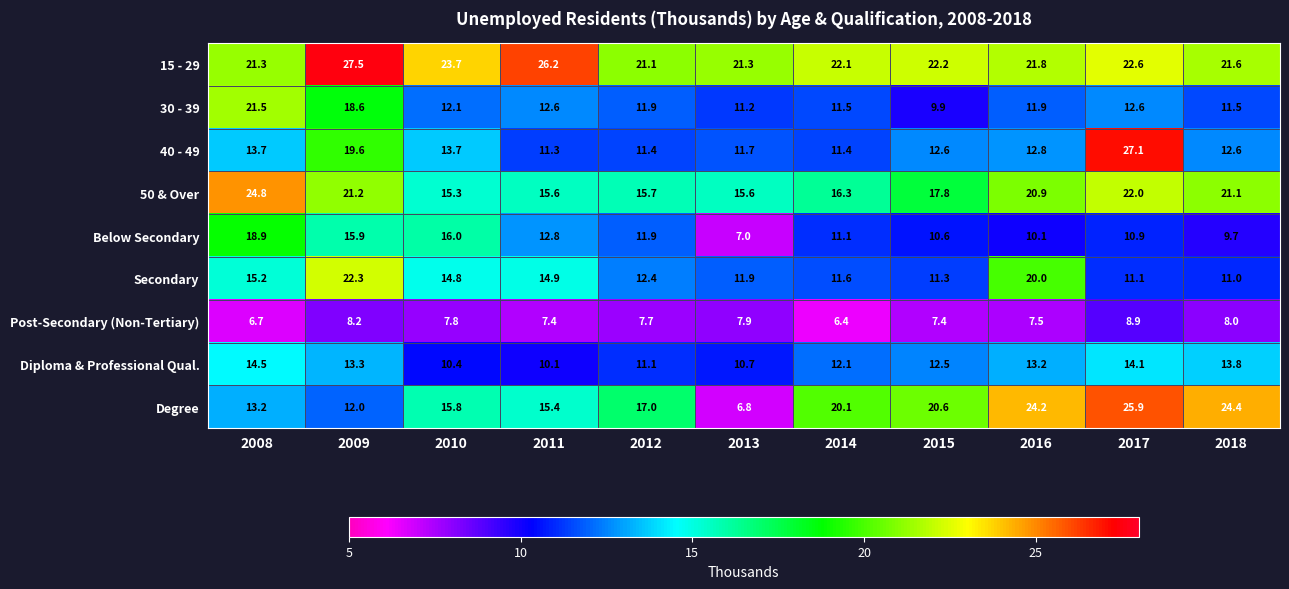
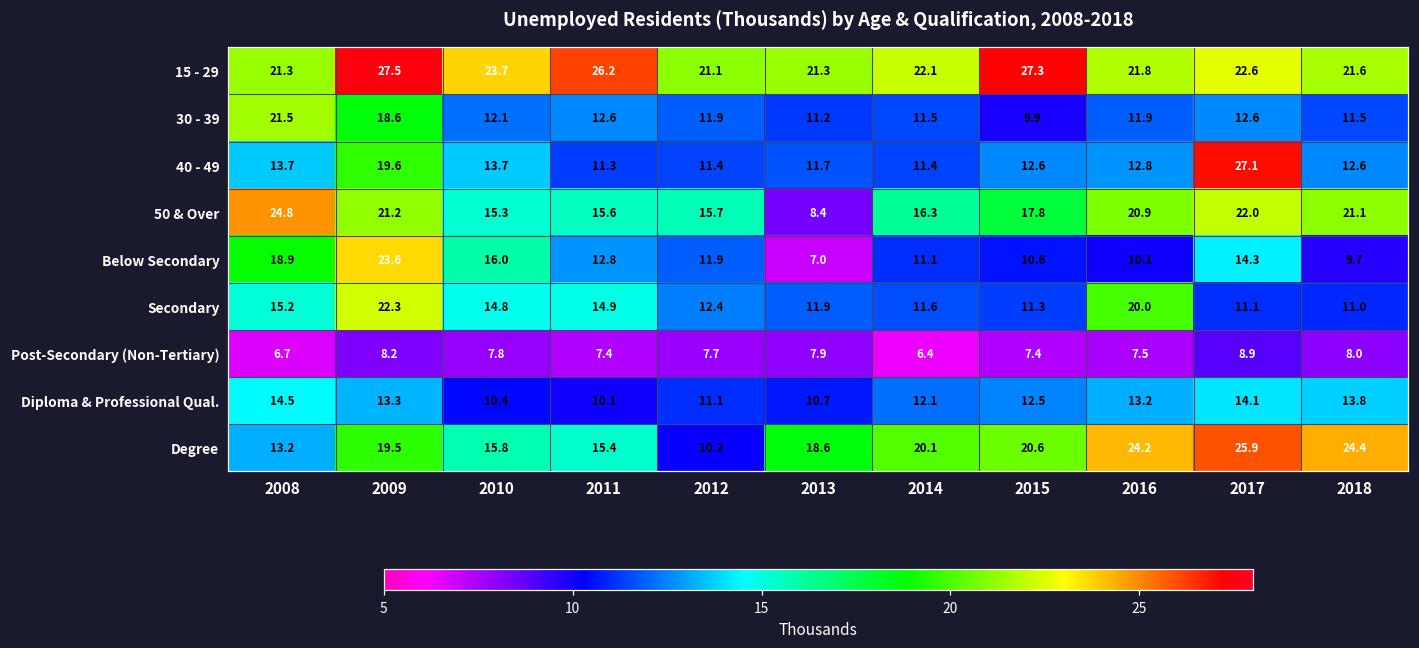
15 - 29, 2015: 22.2 -> 27.3
50 & Over, 2013: 15.6 -> 8.4
Below Secondary, 2009: 15.9 -> 23.6
Below Secondary, 2017: 10.9 -> 14.3
Degree, 2009: 12.0 -> 19.5
Degree, 2012: 17.0 -> 10.2
Degree, 2013: 6.8 -> 18.6
